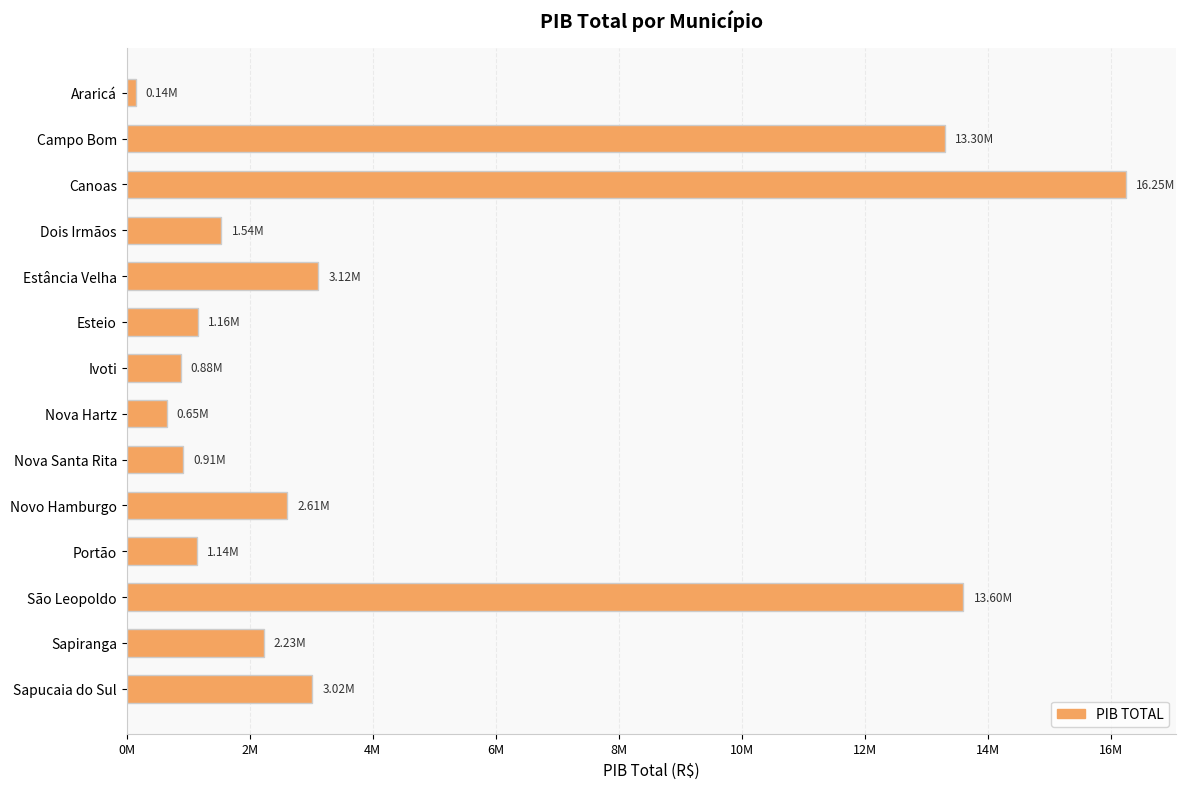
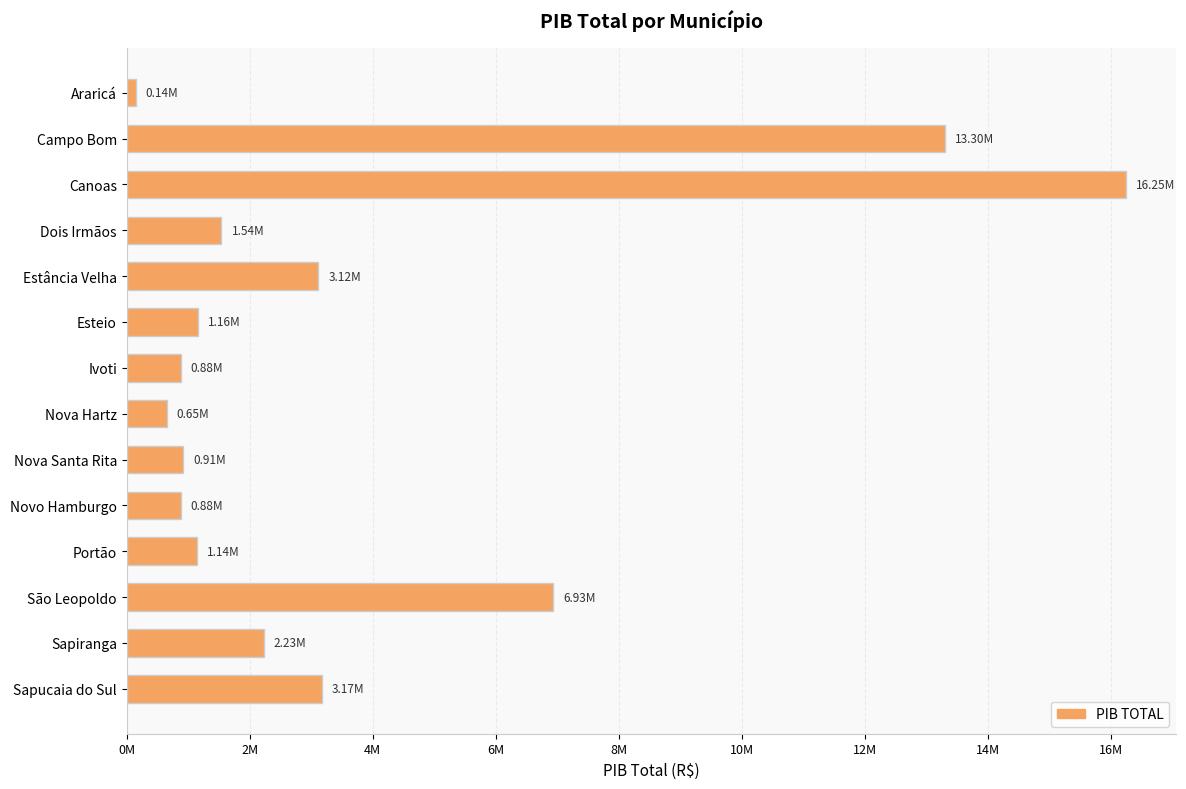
Novo Hamburgo: 2.61M -> 0.88M
São Leopoldo: 13.60M -> 6.93M
Sapucaia do Sul: 3.02M -> 3.17M
